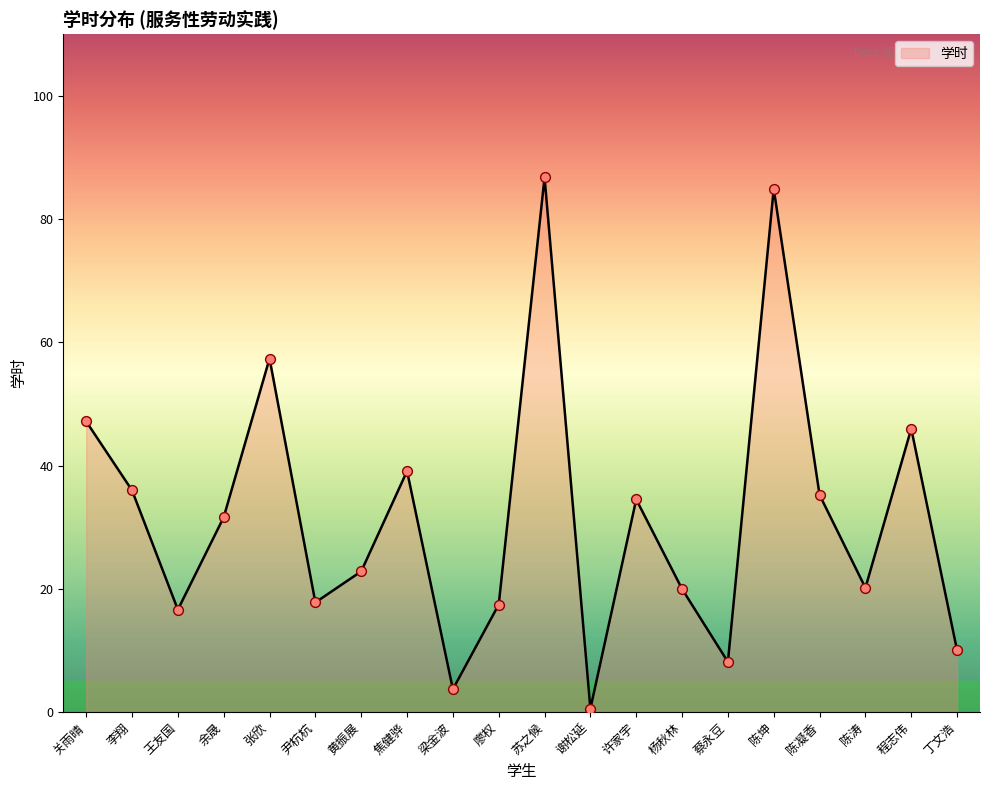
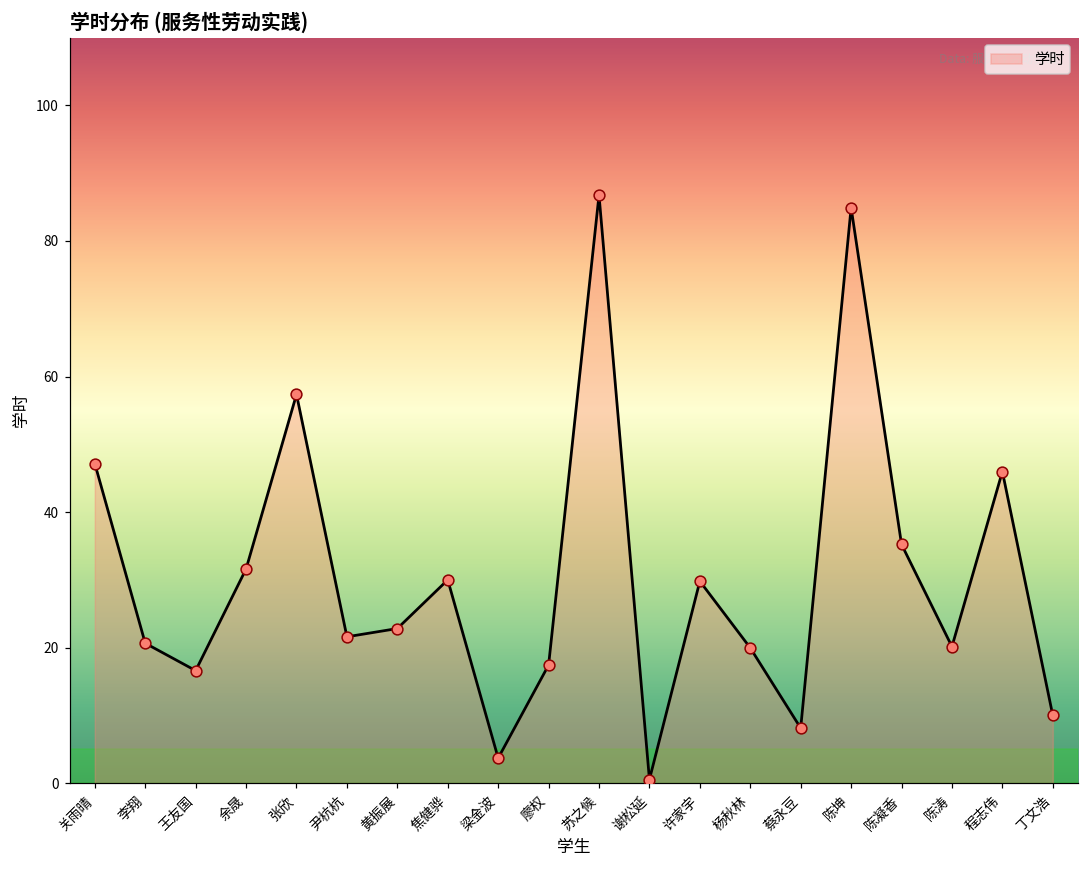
李翔: 36 -> 21
尹杭杭: 18 -> 22
焦健骅: 39 -> 30
许家宇: 35 -> 30
